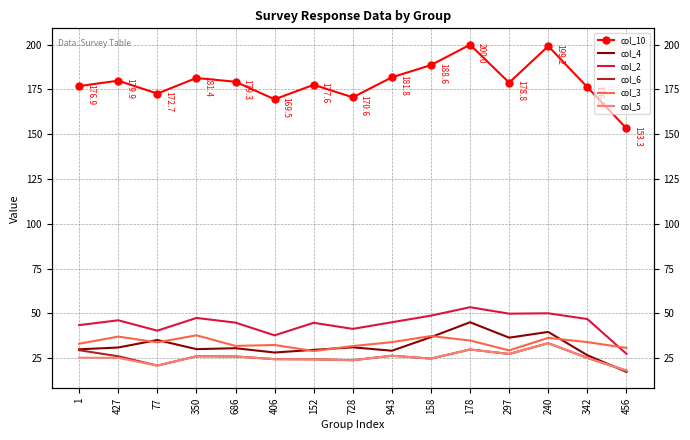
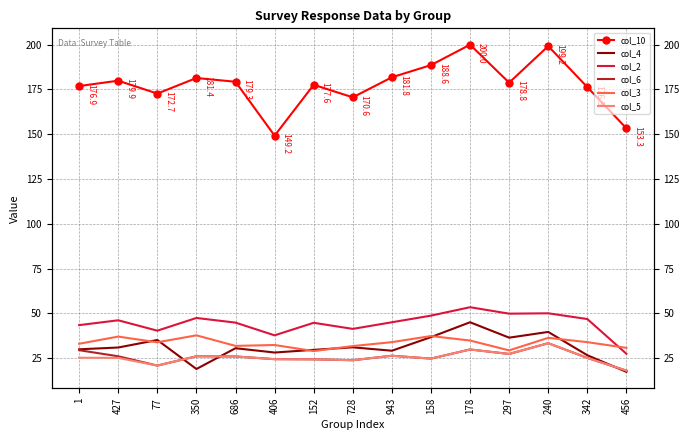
col_4, 350: 30 -> 19
col_10, 406: 169.5 -> 149.2
